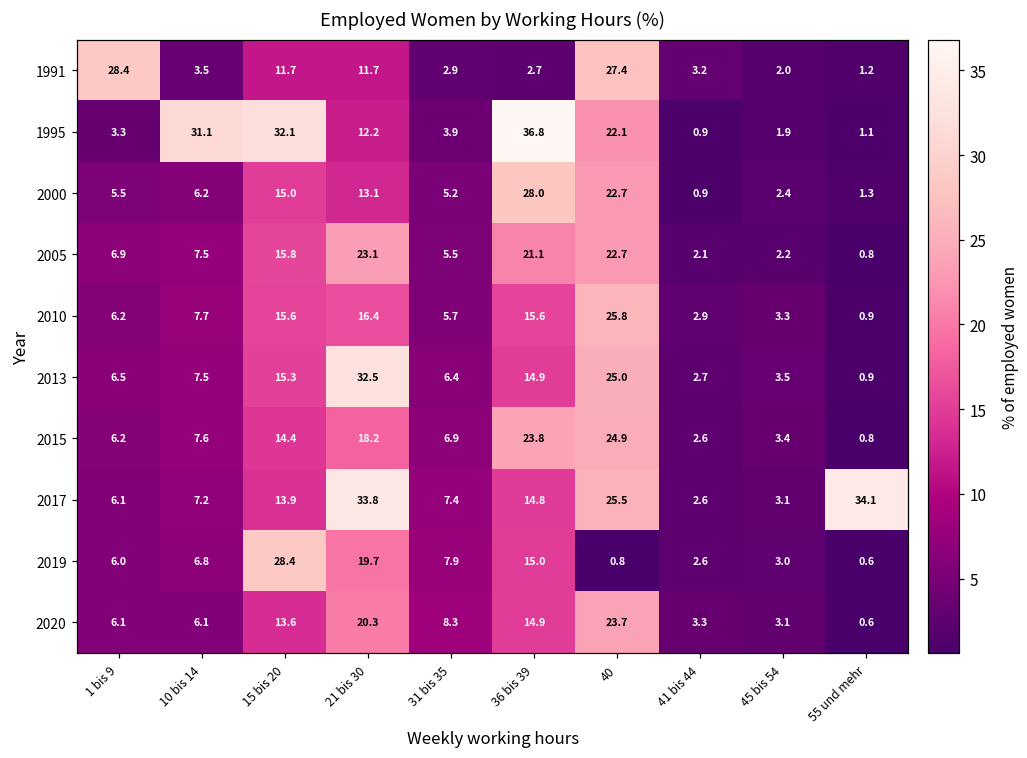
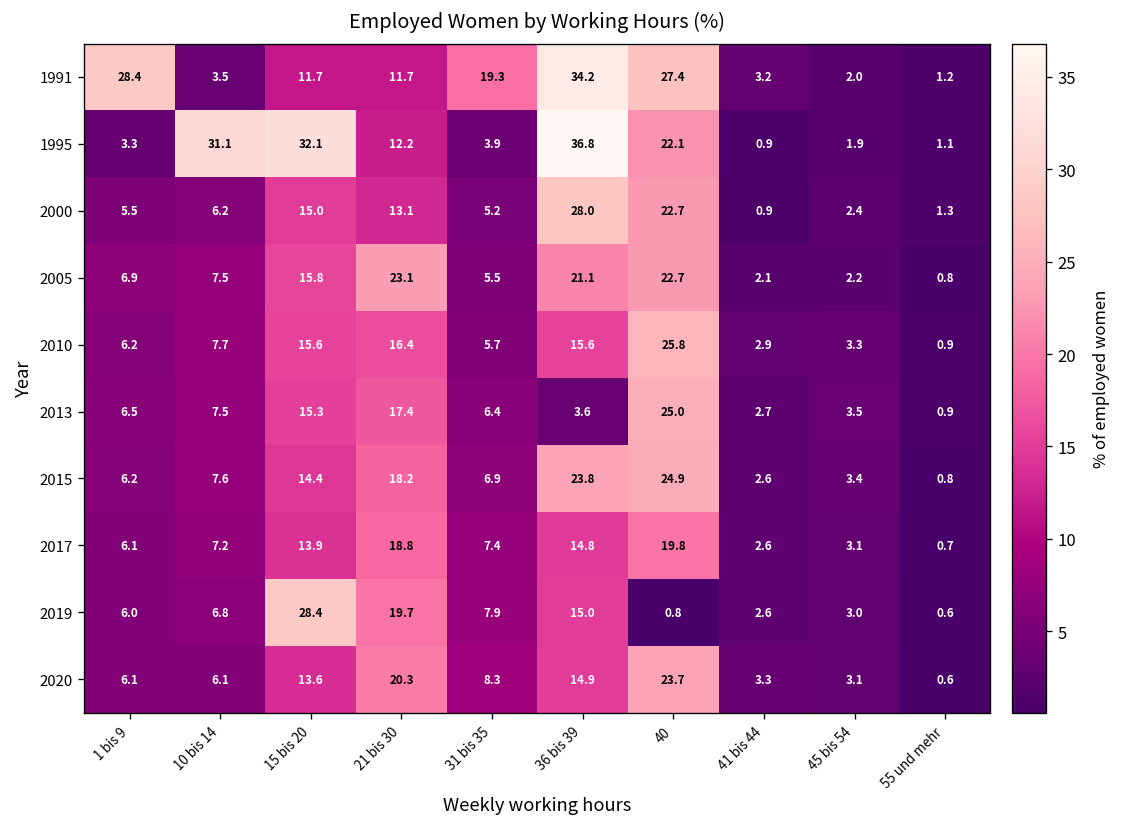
1991, 31 bis 35: 2.9 -> 19.3
1991, 36 bis 39: 2.7 -> 34.2
2013, 21 bis 30: 32.5 -> 17.4
2013, 36 bis 39: 14.9 -> 3.6
2017, 21 bis 30: 33.8 -> 18.8
2017, 40: 25.5 -> 19.8
2017, 55 und mehr: 34.1 -> 0.7
